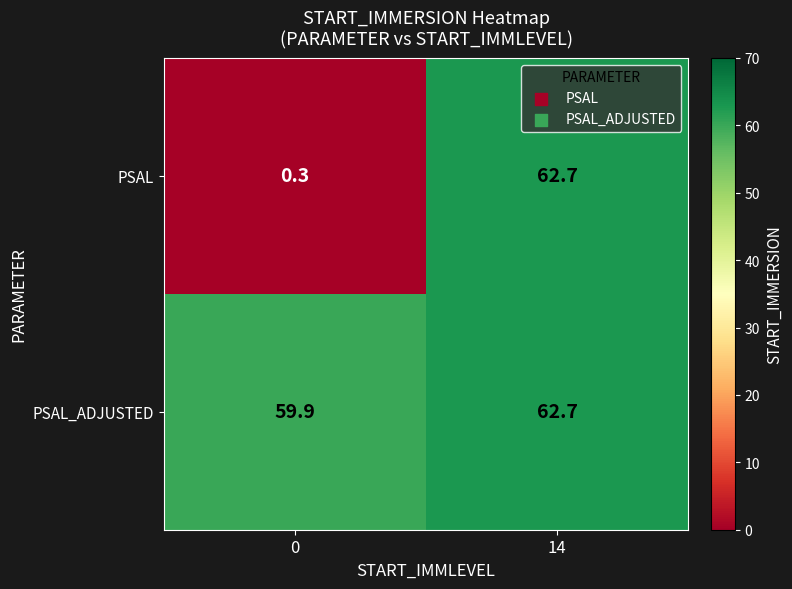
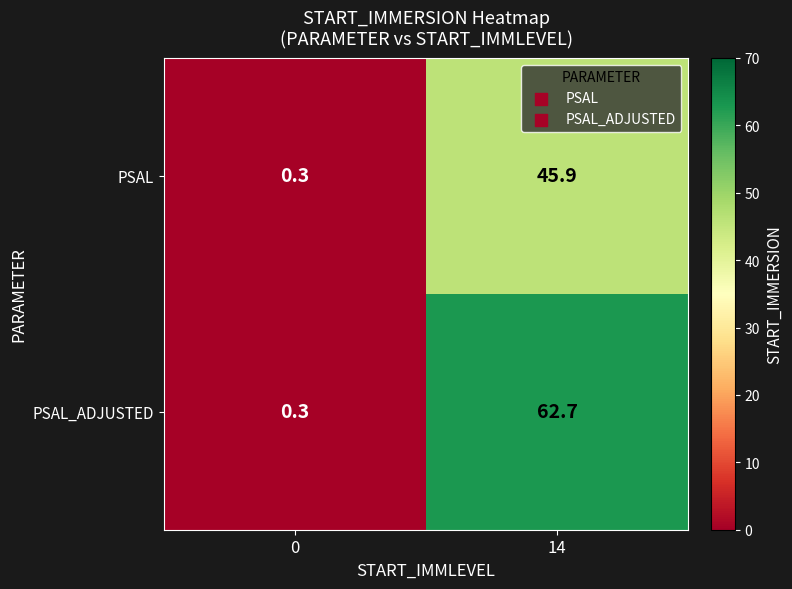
PSAL, 14: 62.7 -> 45.9
PSAL_ADJUSTED, 0: 59.9 -> 0.3
